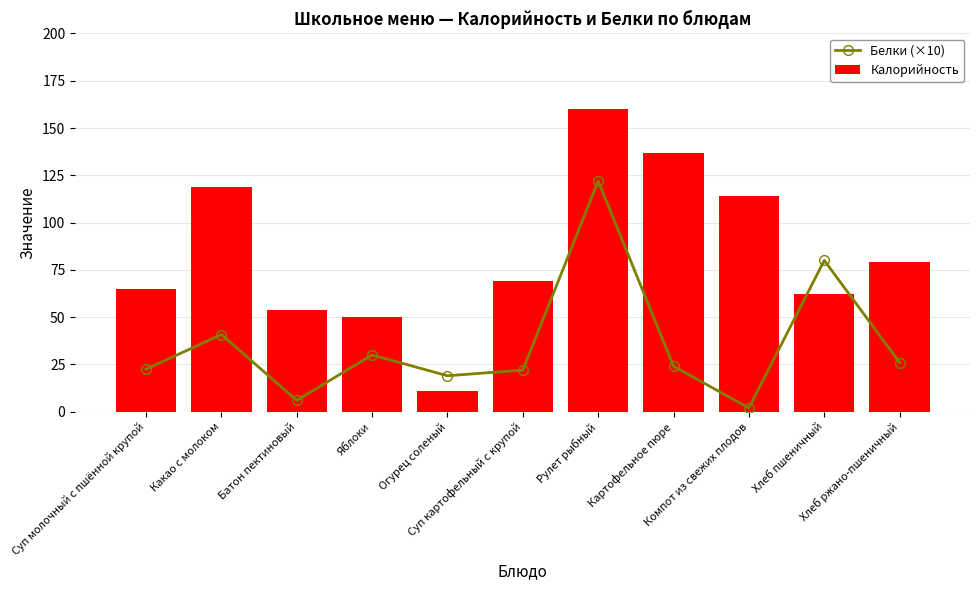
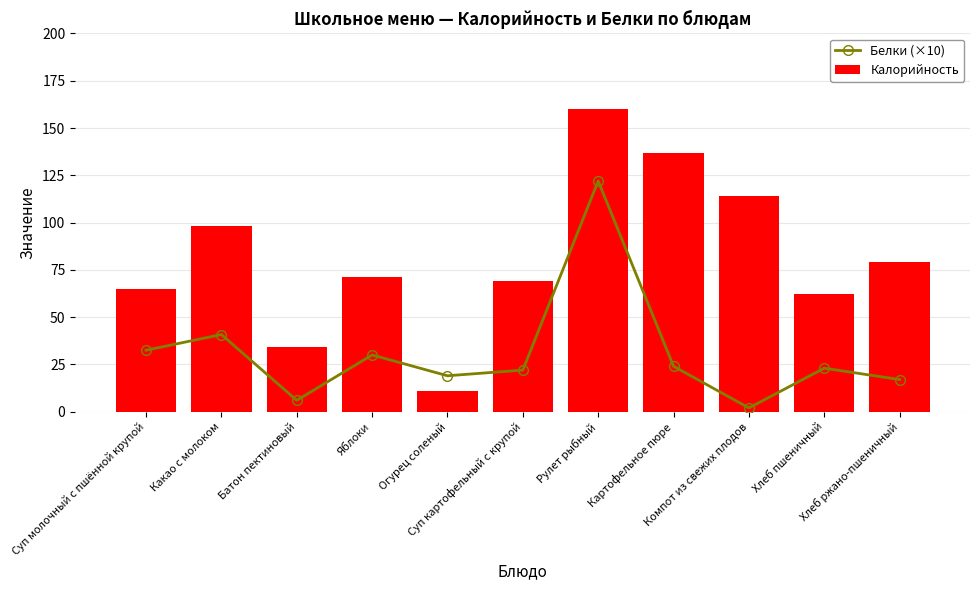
Белки (×10), Суп молочный с пшённой крупой: 23 -> 33
Калорийность, Какао с молоком: 119 -> 98
Калорийность, Батон пектиновый: 54 -> 34
Калорийность, Яблоки: 50 -> 71
Белки (×10), Хлеб пшеничный: 80 -> 23
Белки (×10), Хлеб ржано-пшеничный: 26 -> 17
